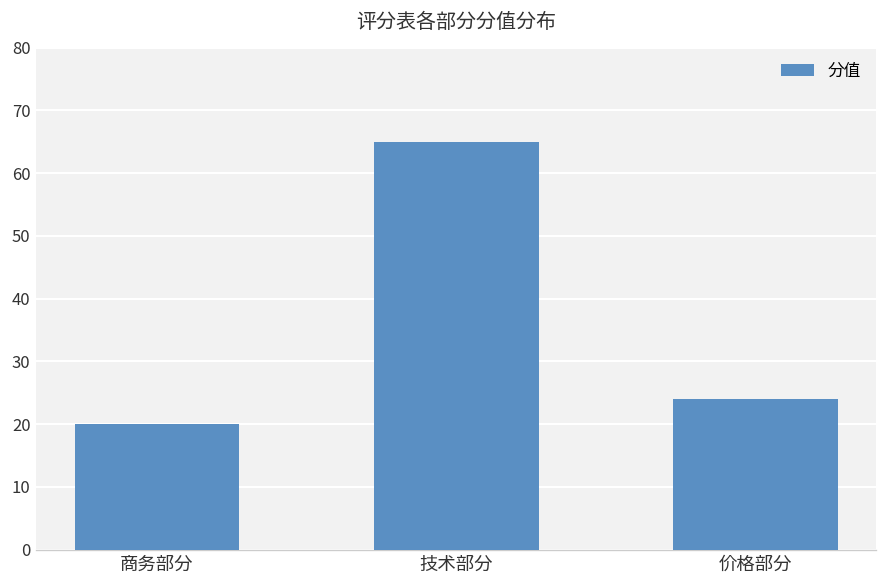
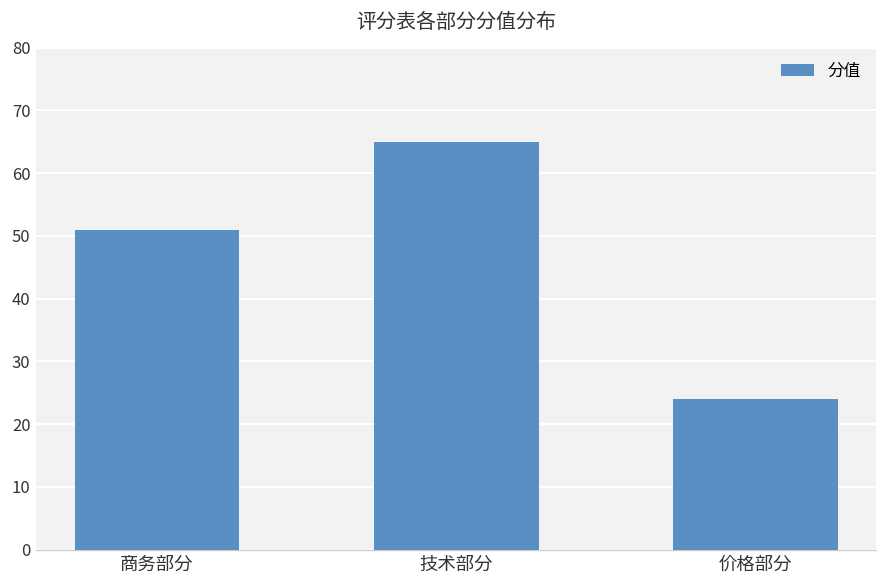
商务部分: 20 -> 51
